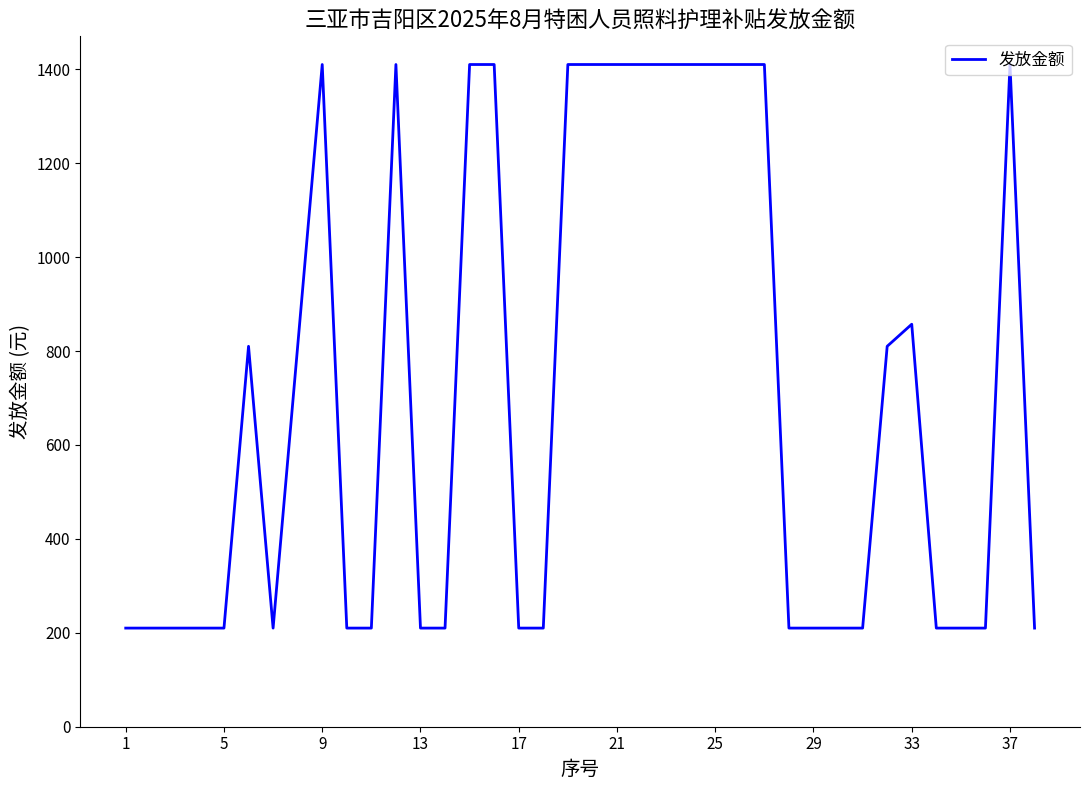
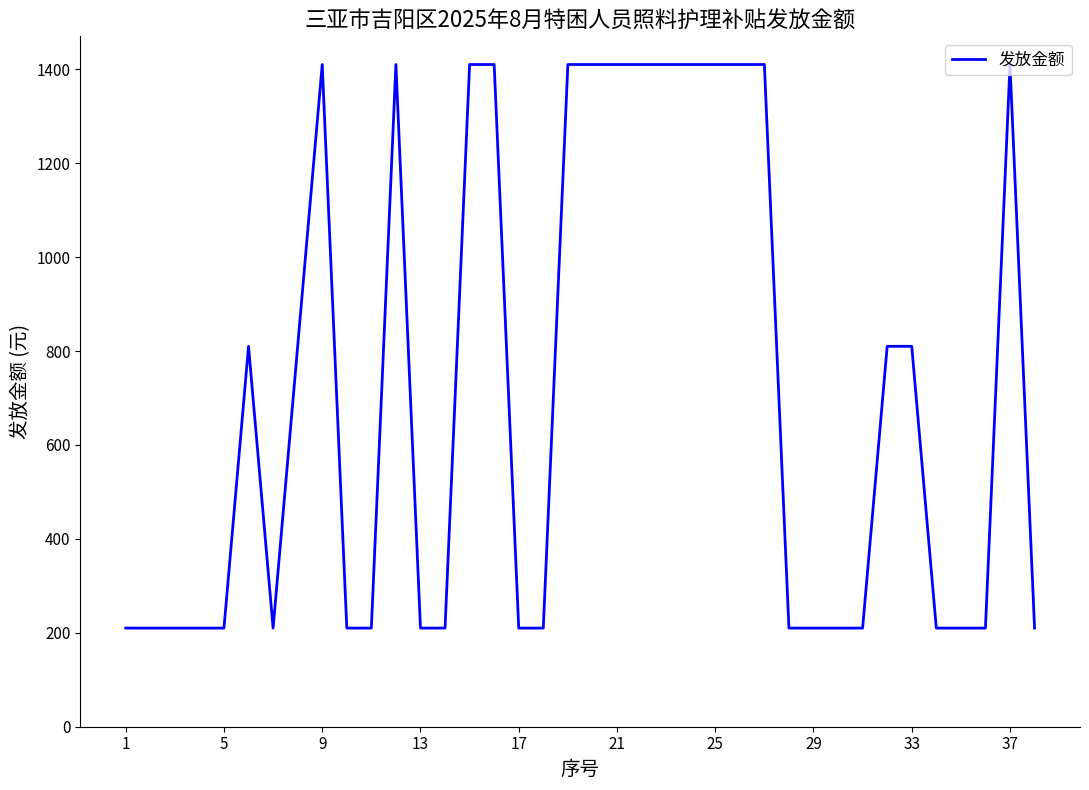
33: 860 -> 810
